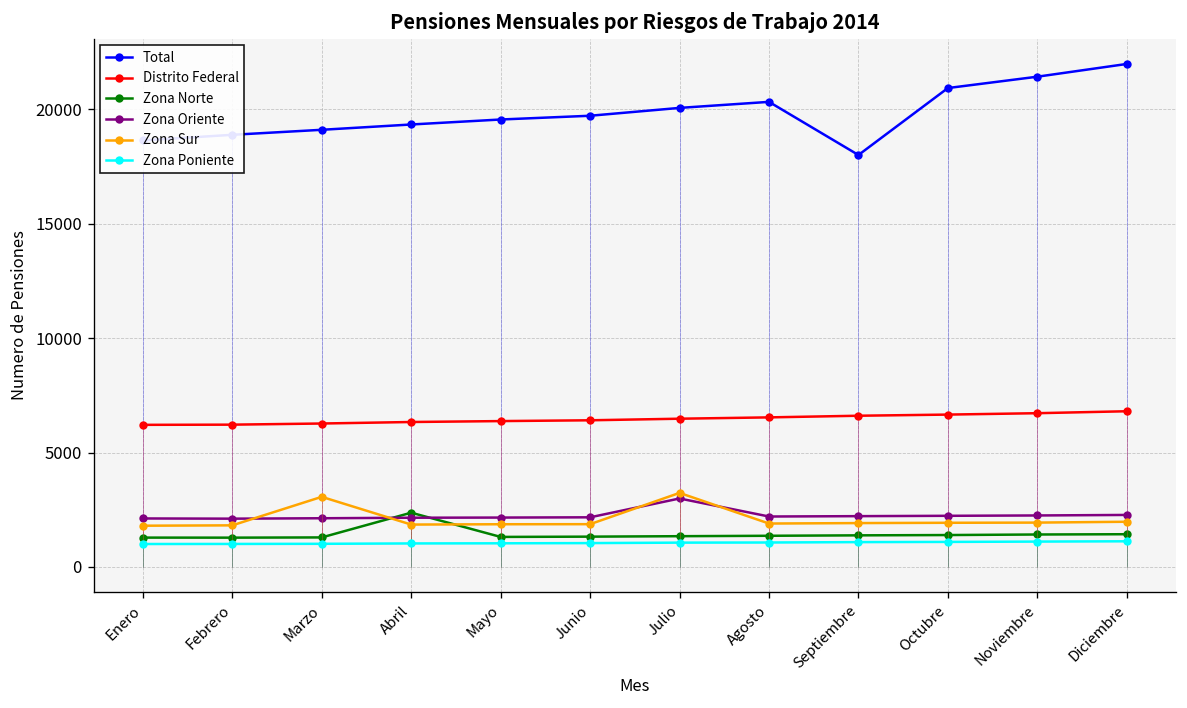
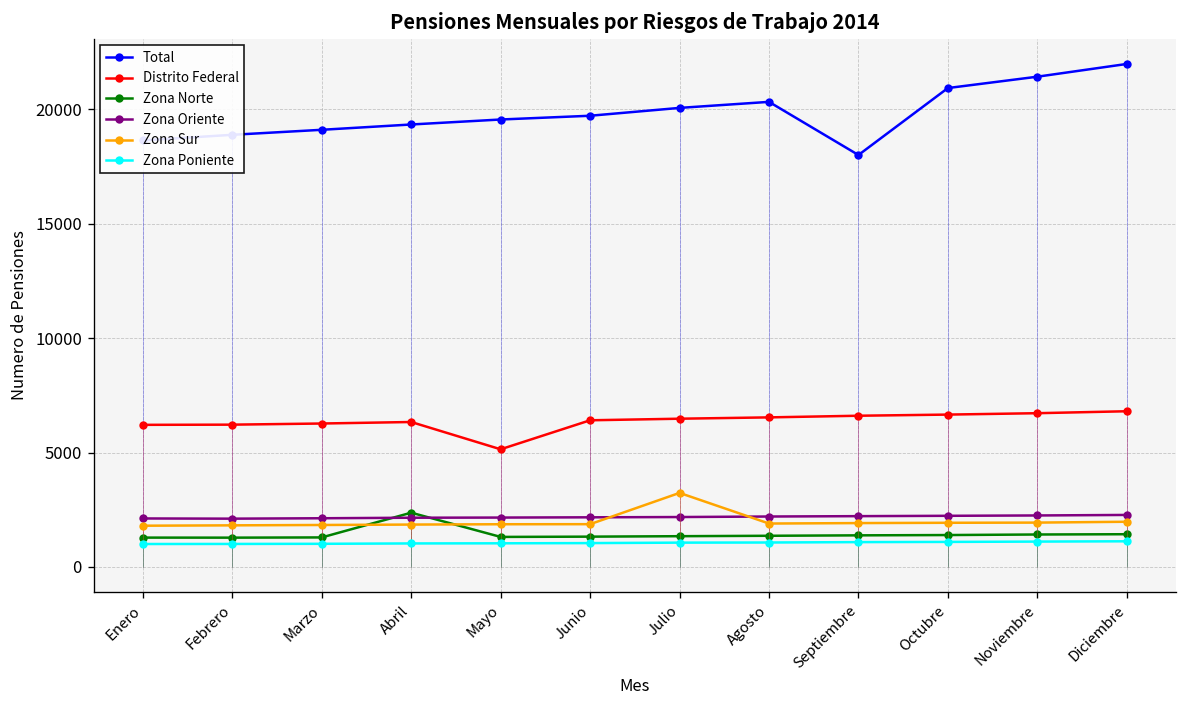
Zona Sur, Marzo: 3100 -> 1800
Distrito Federal, Mayo: 6400 -> 5100
Zona Oriente, Julio: 3000 -> 2200
